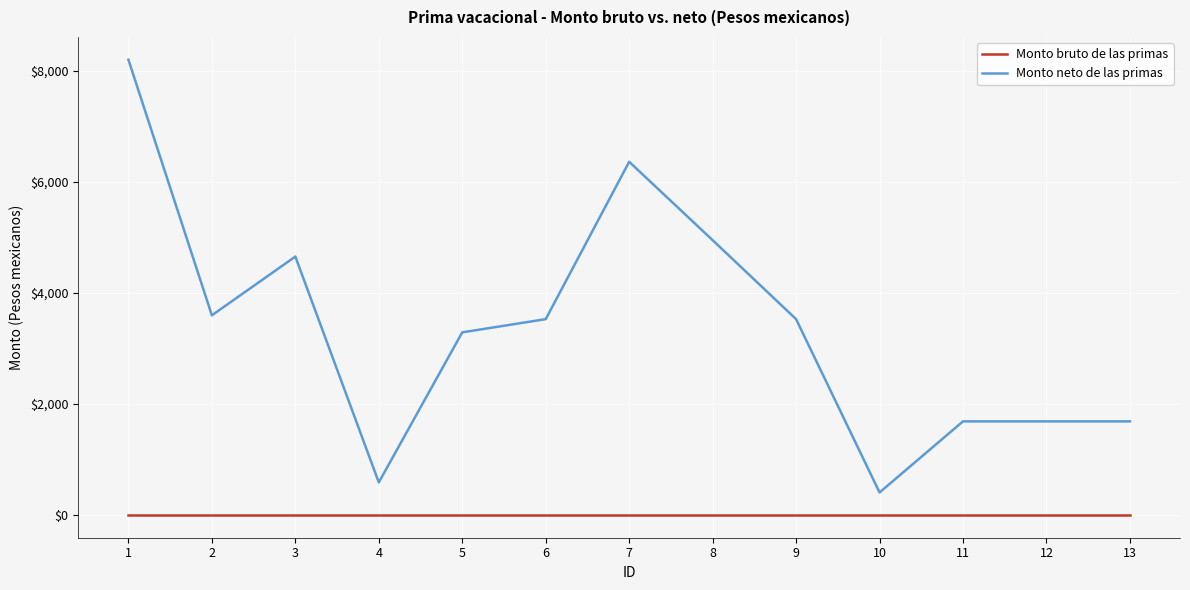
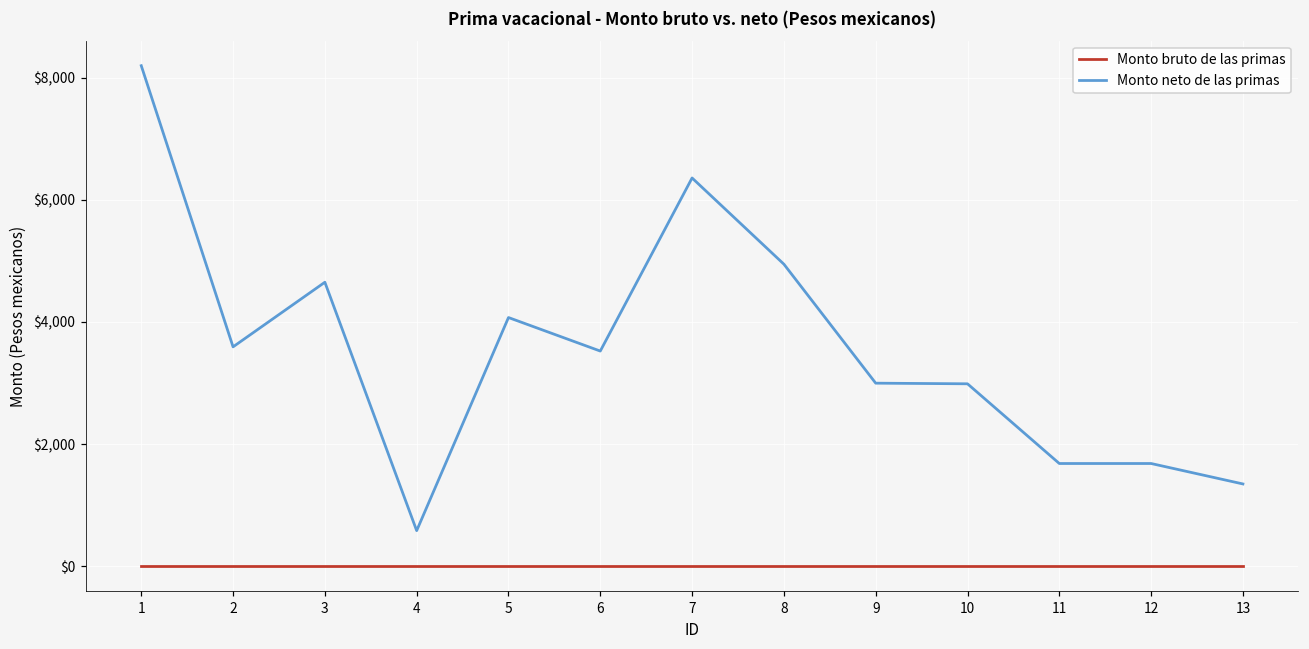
Monto neto de las primas, 5: $3,300 -> $4,100
Monto neto de las primas, 9: $3,500 -> $3,000
Monto neto de las primas, 10: $400 -> $3,000
Monto neto de las primas, 13: $1,700 -> $1,400
